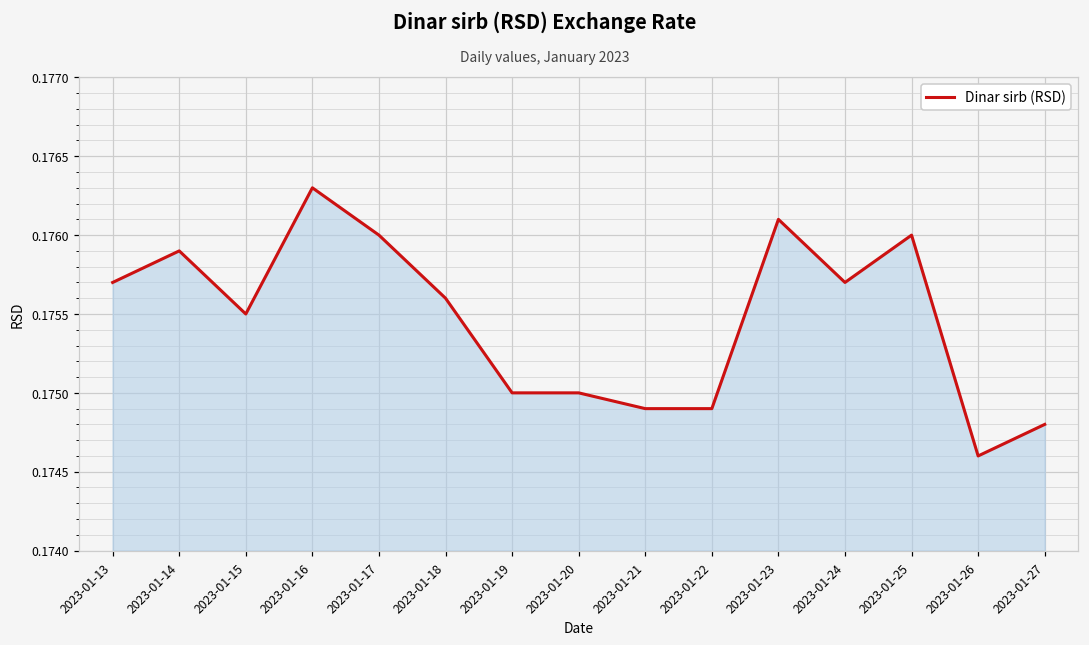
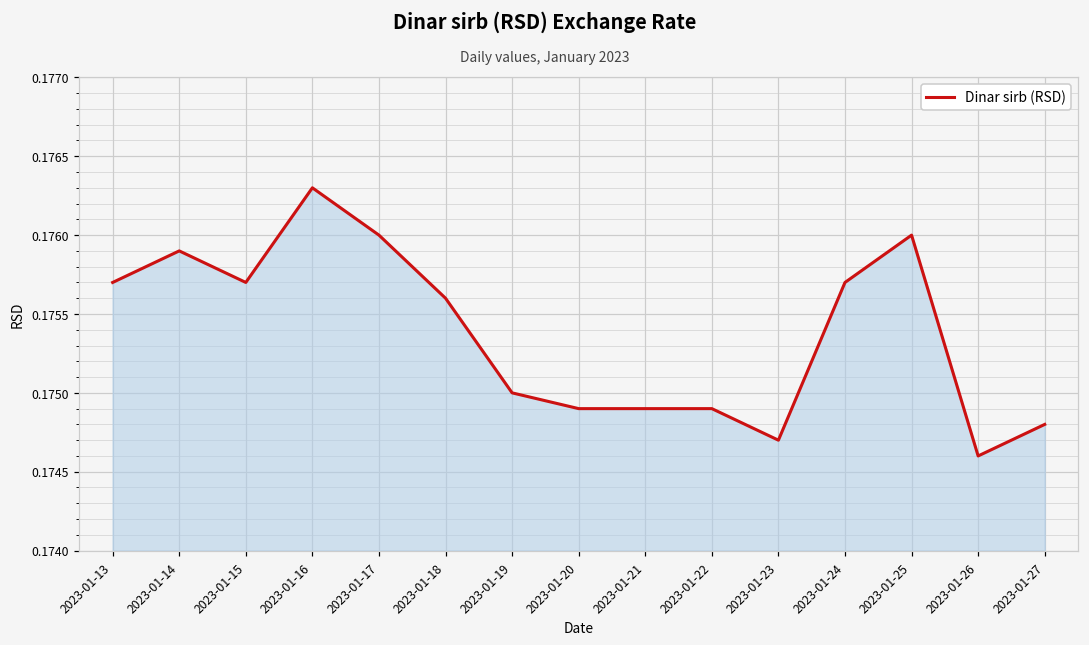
2023-01-15: 0.1755 -> 0.1757
2023-01-20: 0.1750 -> 0.1749
2023-01-23: 0.1761 -> 0.1747
